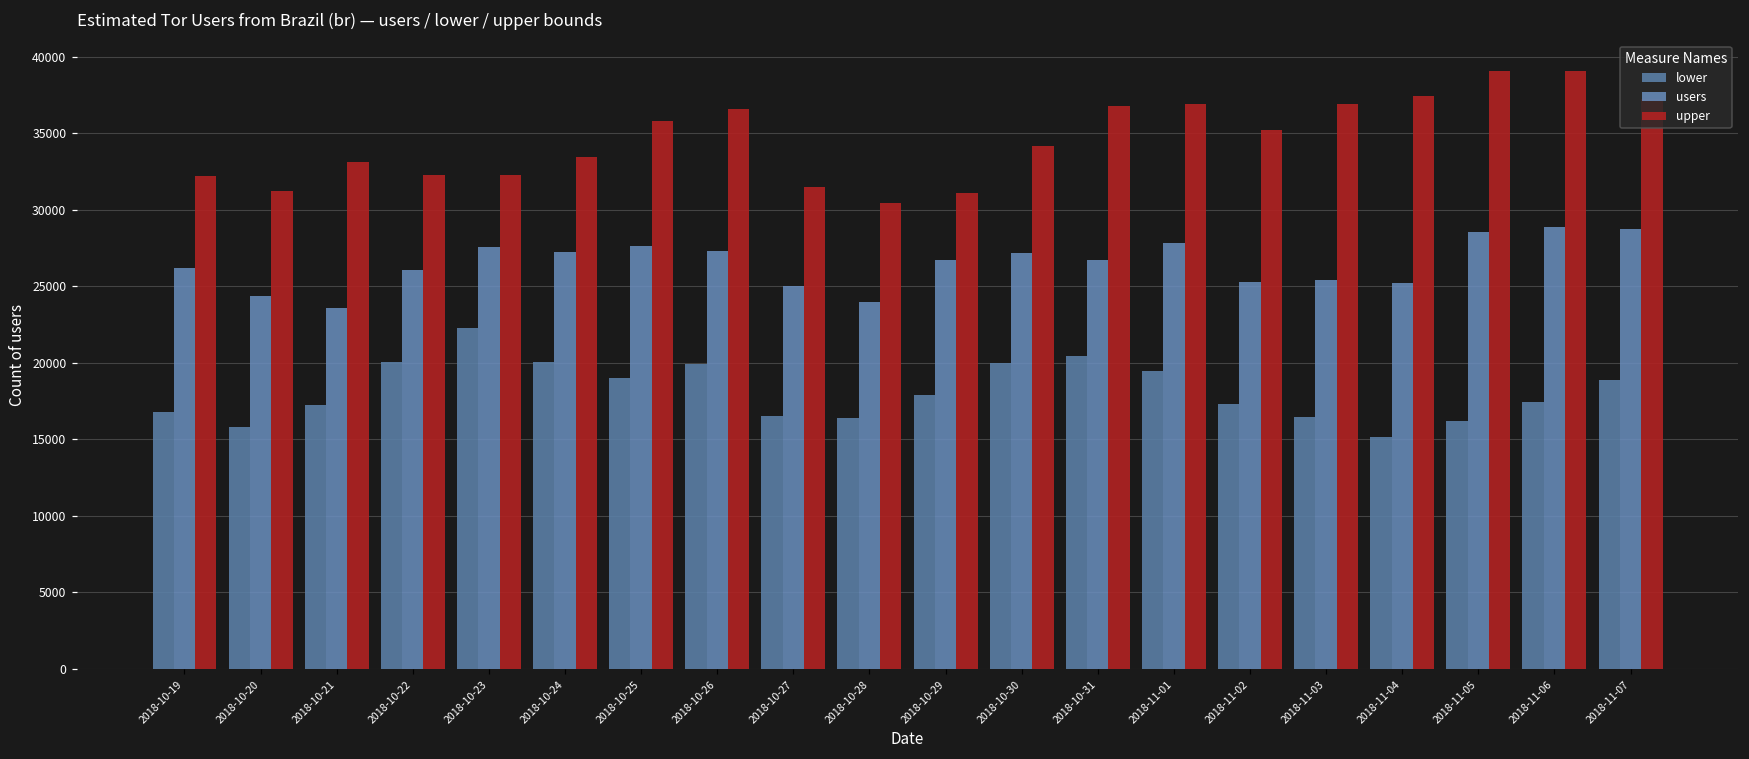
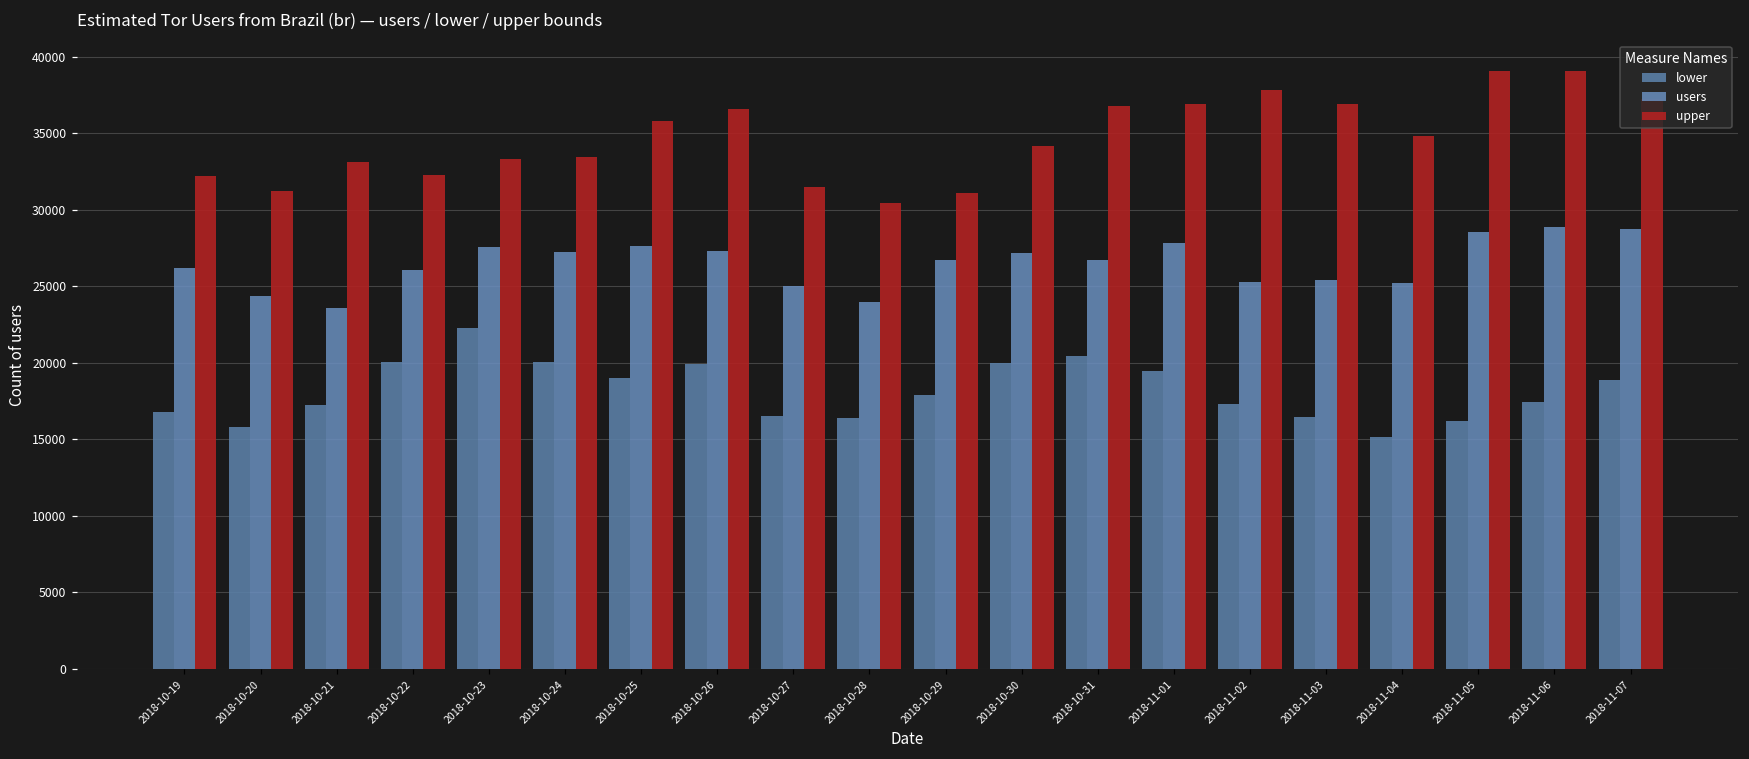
upper, 2018-10-23: 32300 -> 33300
upper, 2018-11-02: 35200 -> 37800
upper, 2018-11-04: 37400 -> 34800
